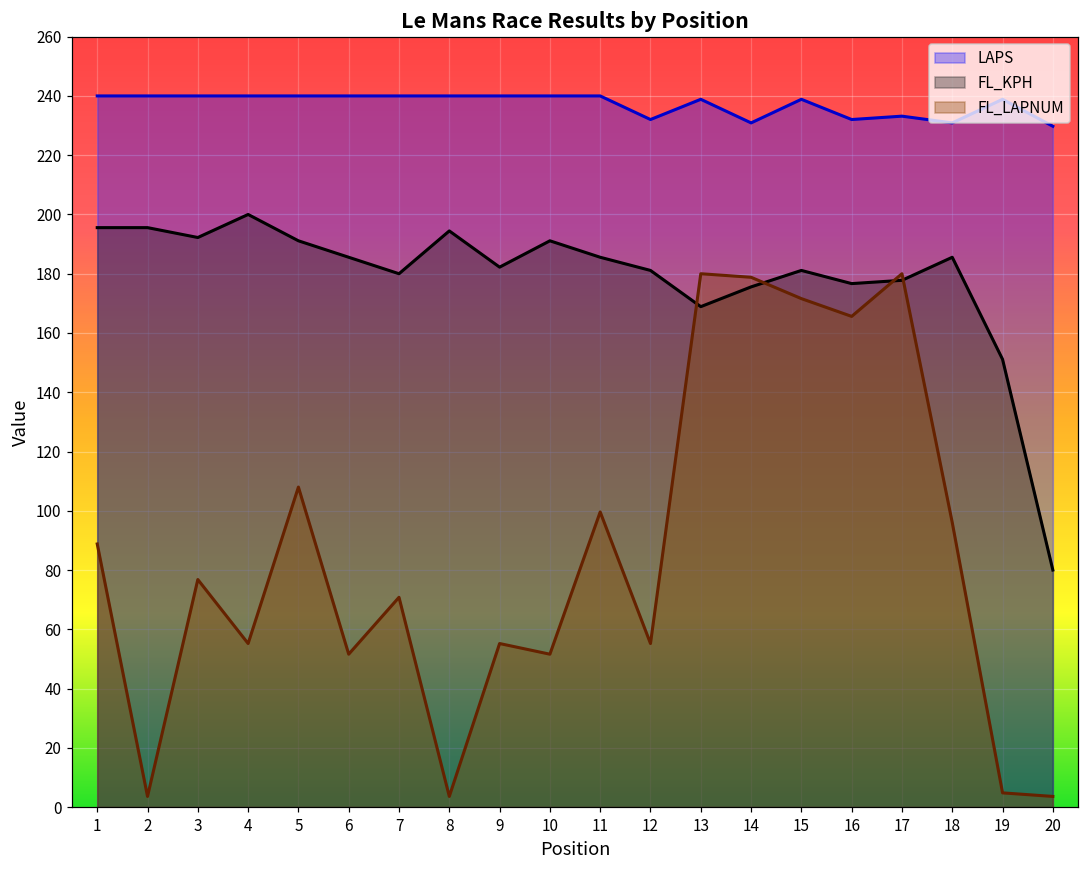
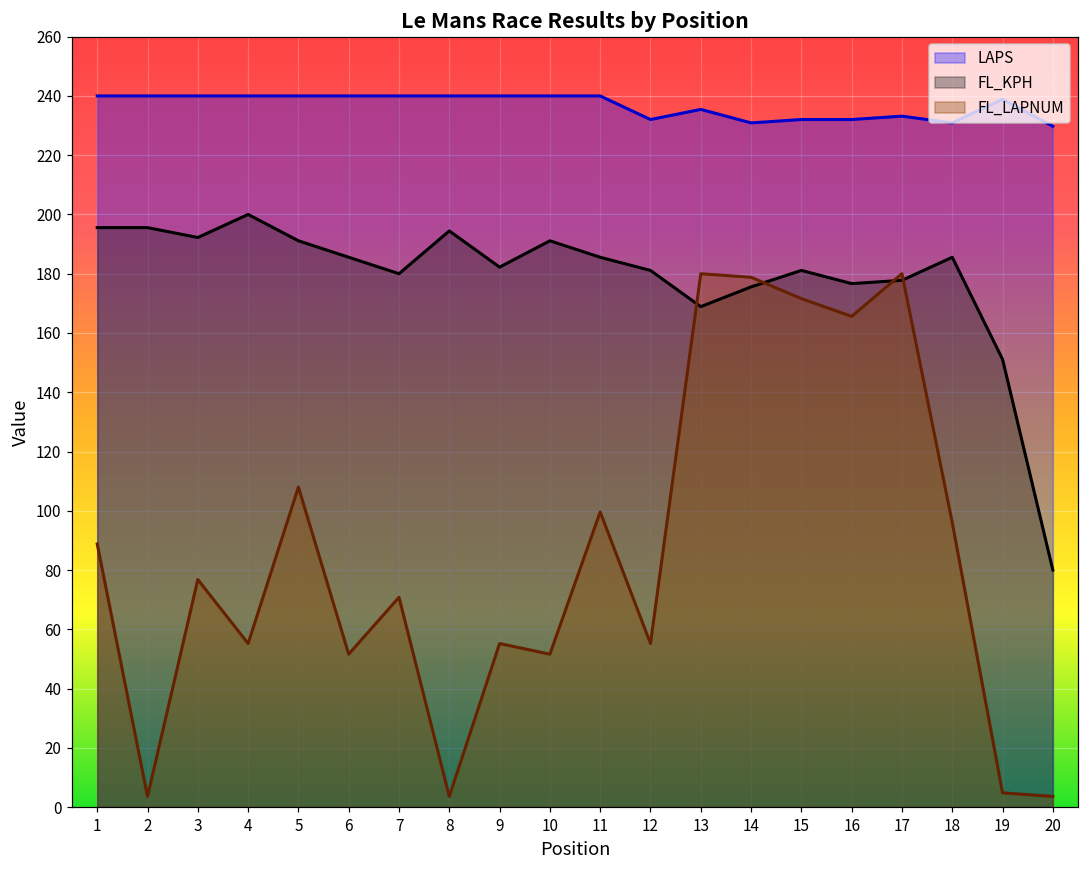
LAPS, 13: 239 -> 235
LAPS, 15: 239 -> 232
